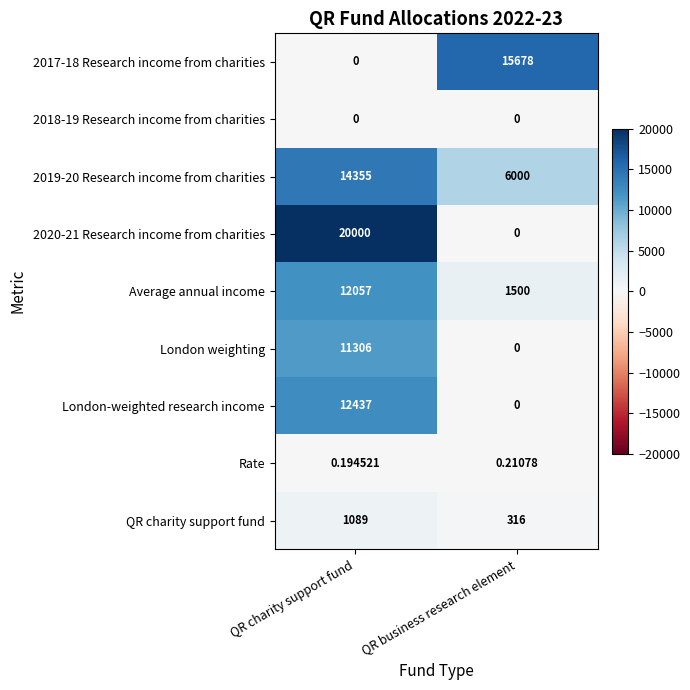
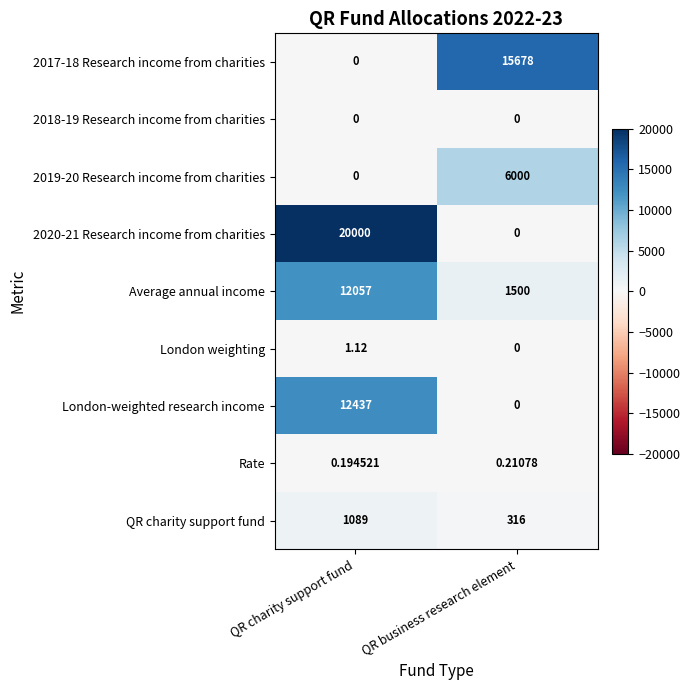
2019-20 Research income from charities, QR charity support fund: 14355 -> 0
London weighting, QR charity support fund: 11306 -> 1.12
